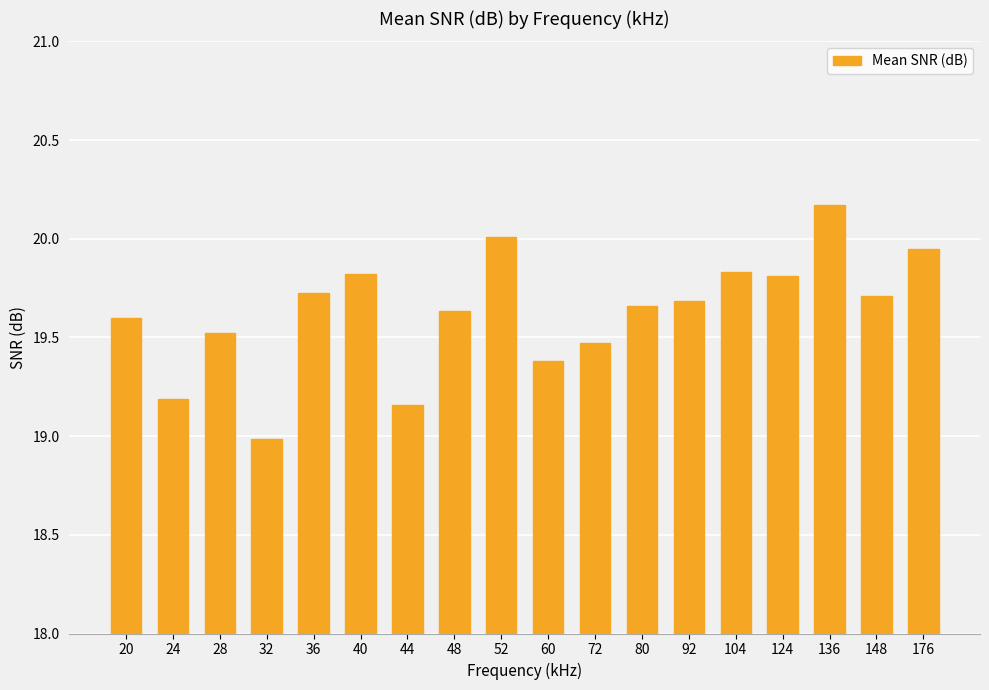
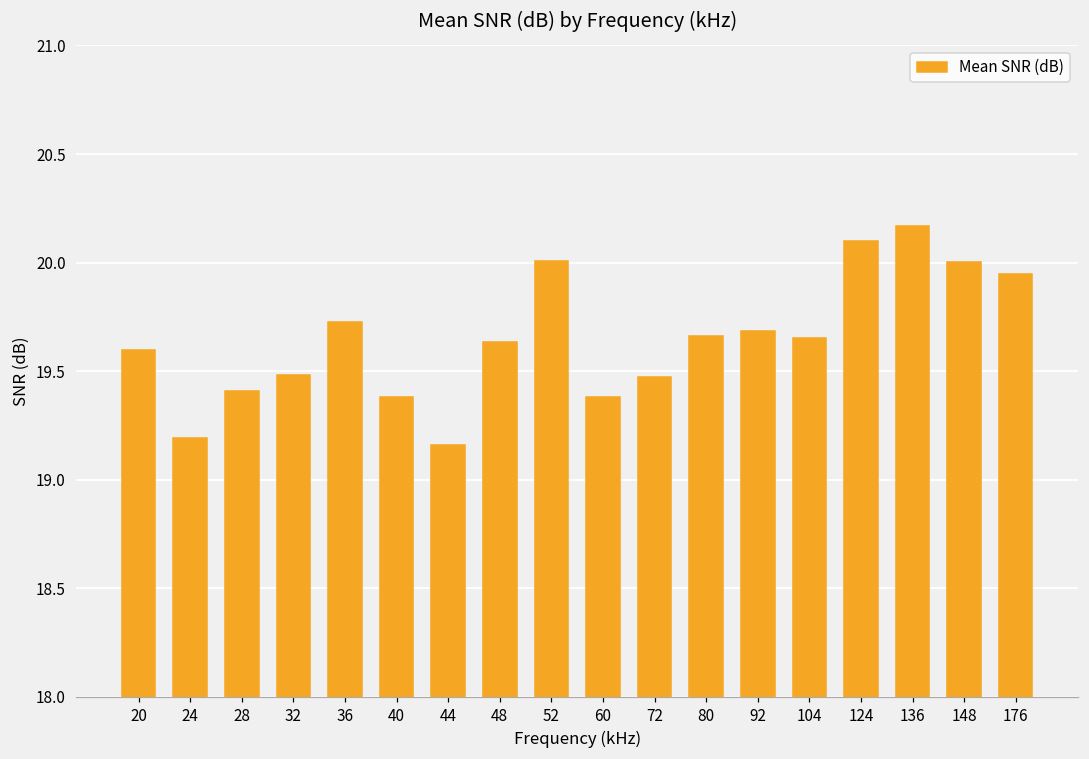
28: 19.52 -> 19.41
32: 18.98 -> 19.48
40: 19.82 -> 19.38
104: 19.83 -> 19.65
124: 19.81 -> 20.10
148: 19.71 -> 20.01
